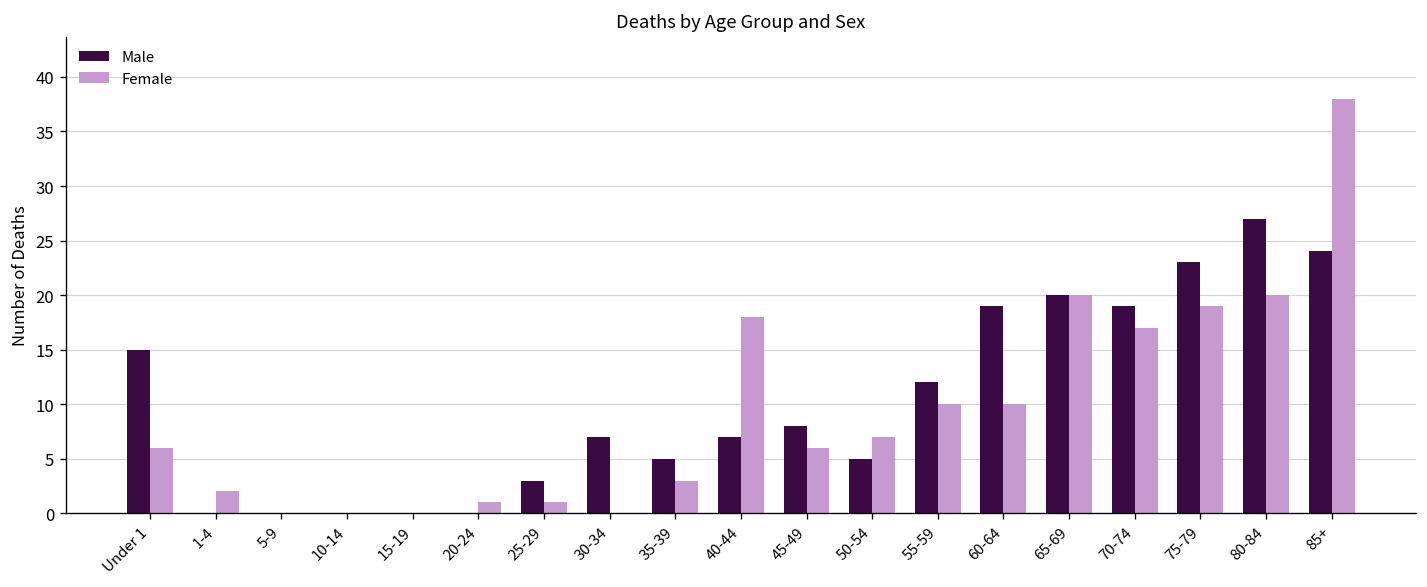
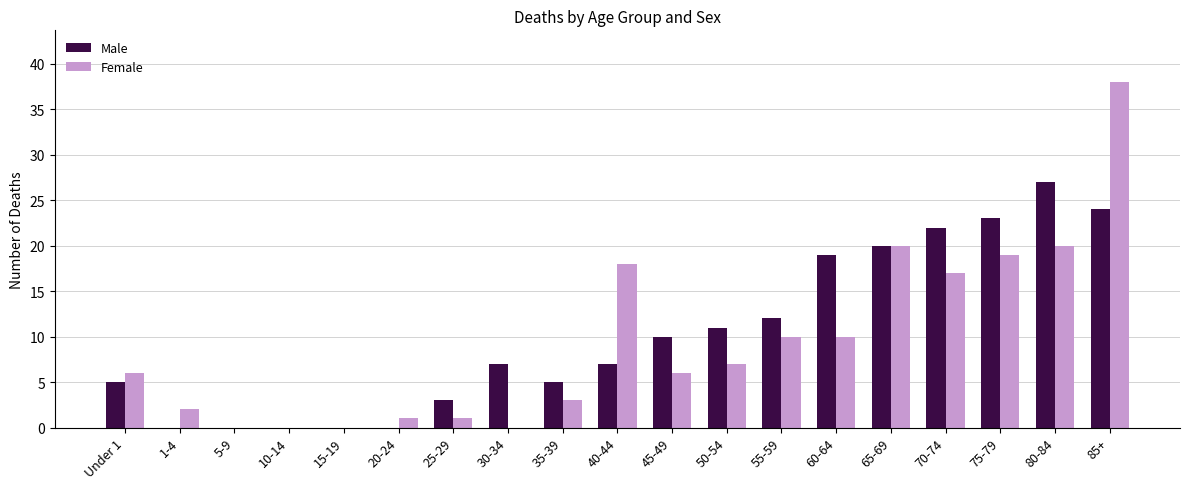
Male, Under 1: 15 -> 5
Male, 45-49: 8 -> 10
Male, 50-54: 5 -> 11
Male, 70-74: 19 -> 22
